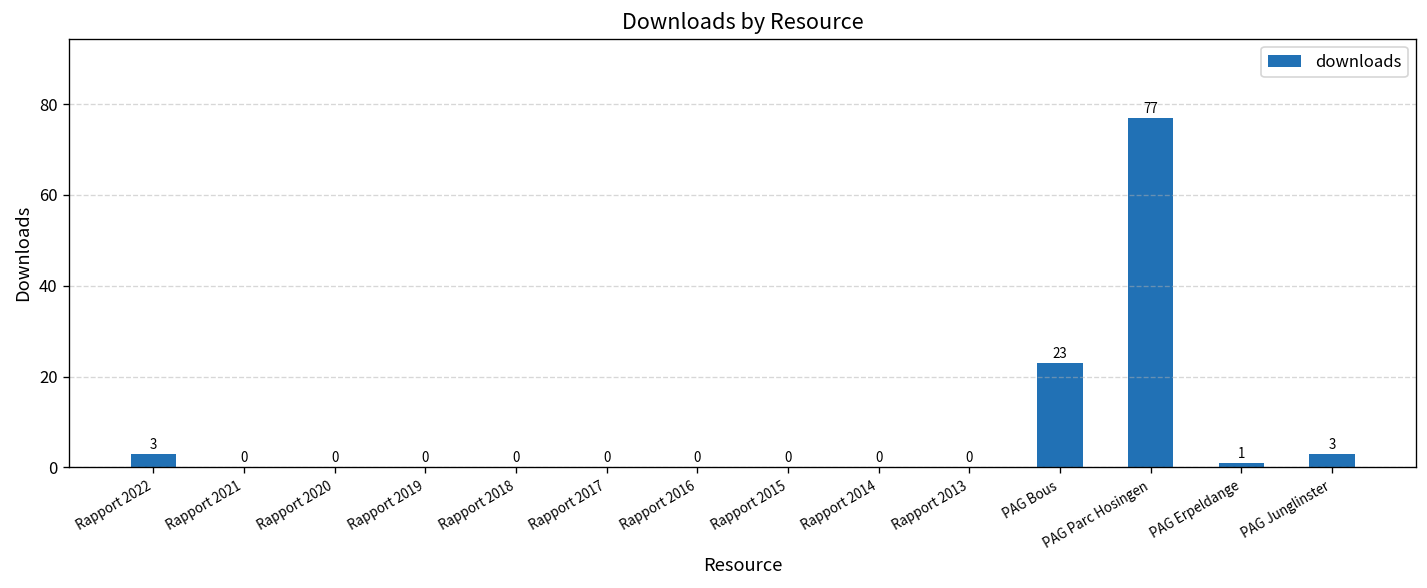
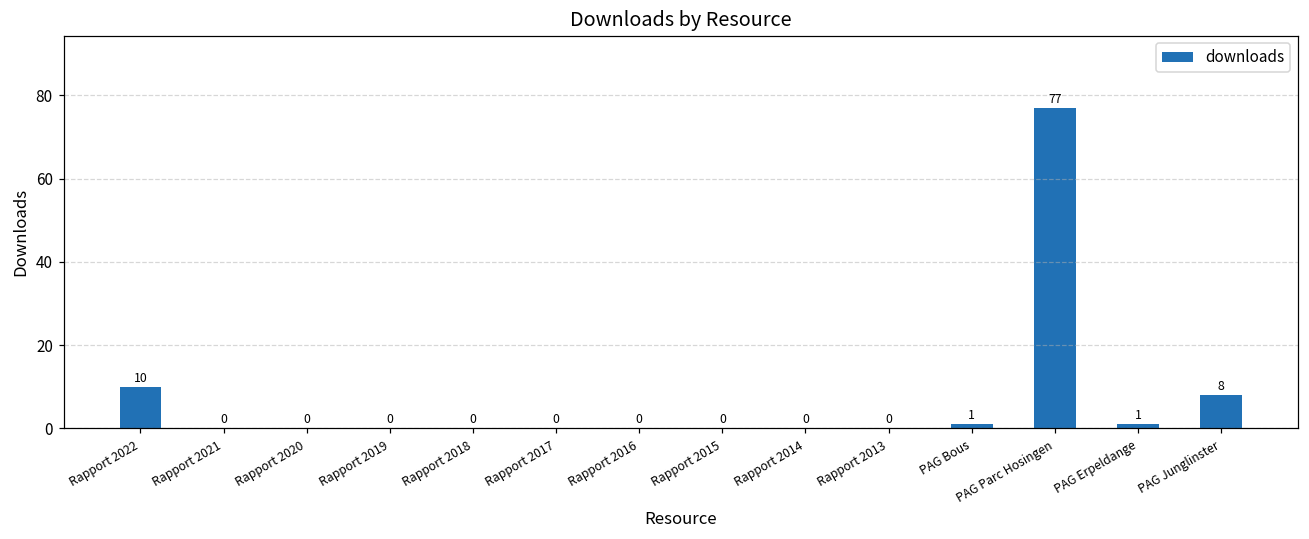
Rapport 2022: 3 -> 10
PAG Bous: 23 -> 1
PAG Junglinster: 3 -> 8
